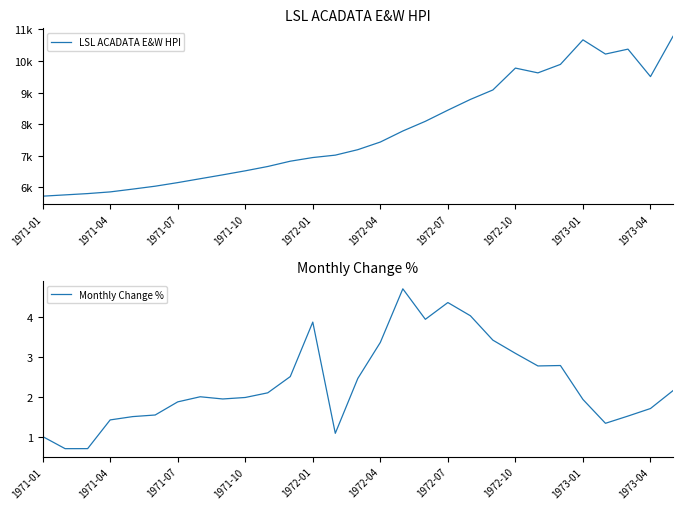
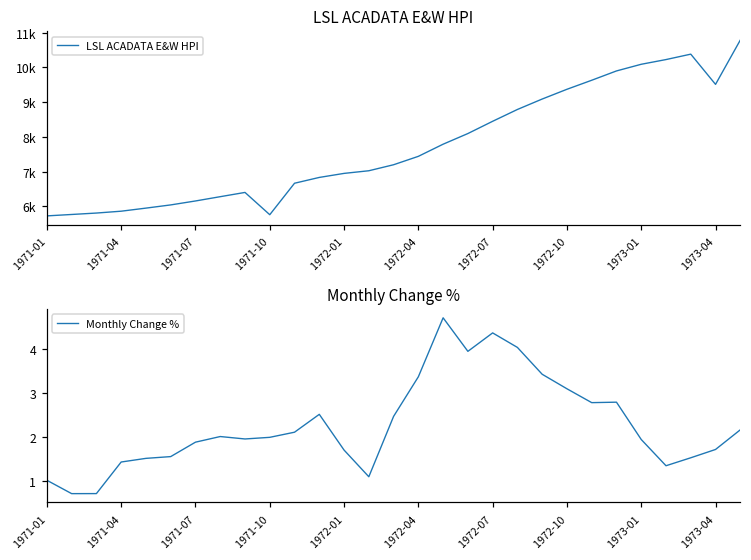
LSL ACADATA E&W HPI, 1971-10: 6500 -> 5800
LSL ACADATA E&W HPI, 1972-10: 9800 -> 9400
LSL ACADATA E&W HPI, 1973-01: 10700 -> 10100
Monthly Change %, 1972-01: 3.9 -> 1.7
